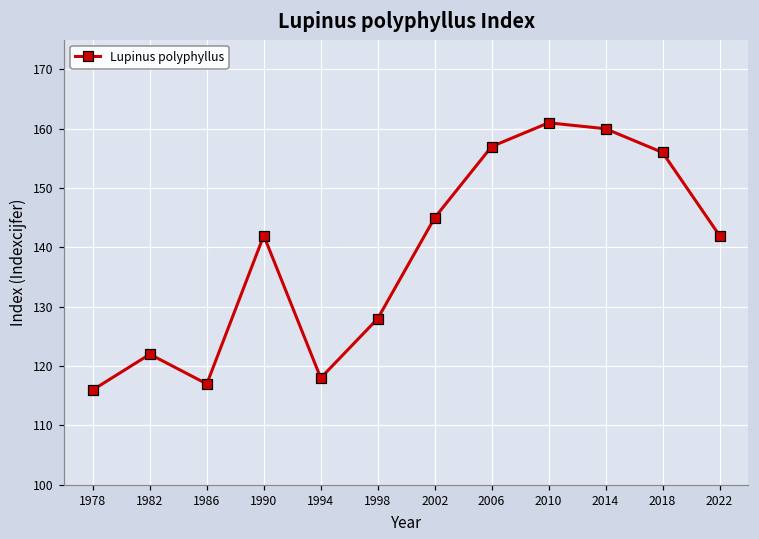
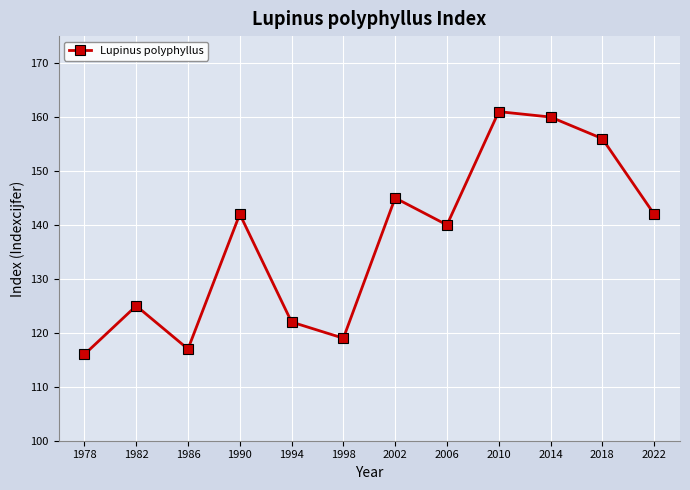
1982: 122 -> 125
1994: 118 -> 122
1998: 128 -> 119
2006: 157 -> 140
